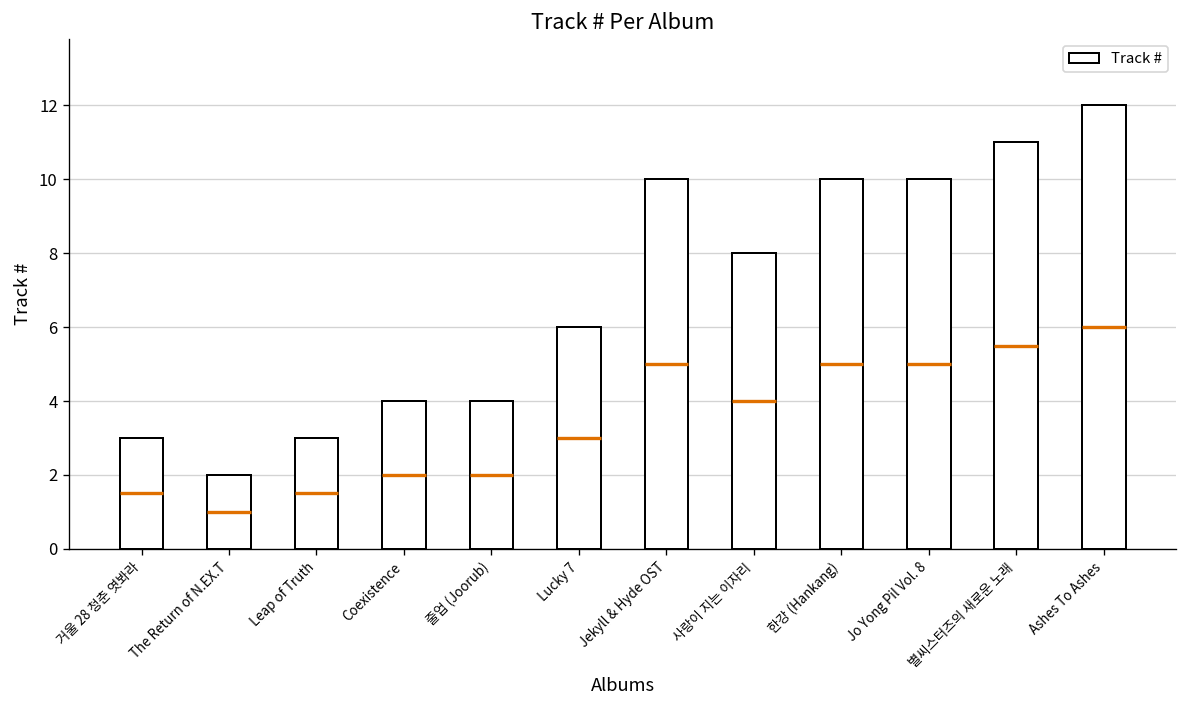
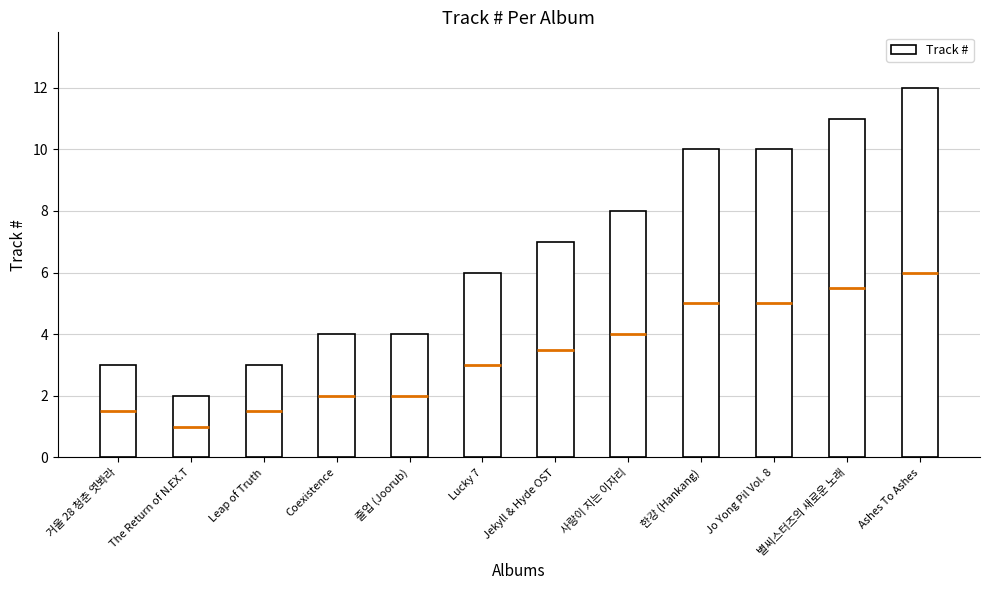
Jekyll & Hyde OST: 10 -> 7
